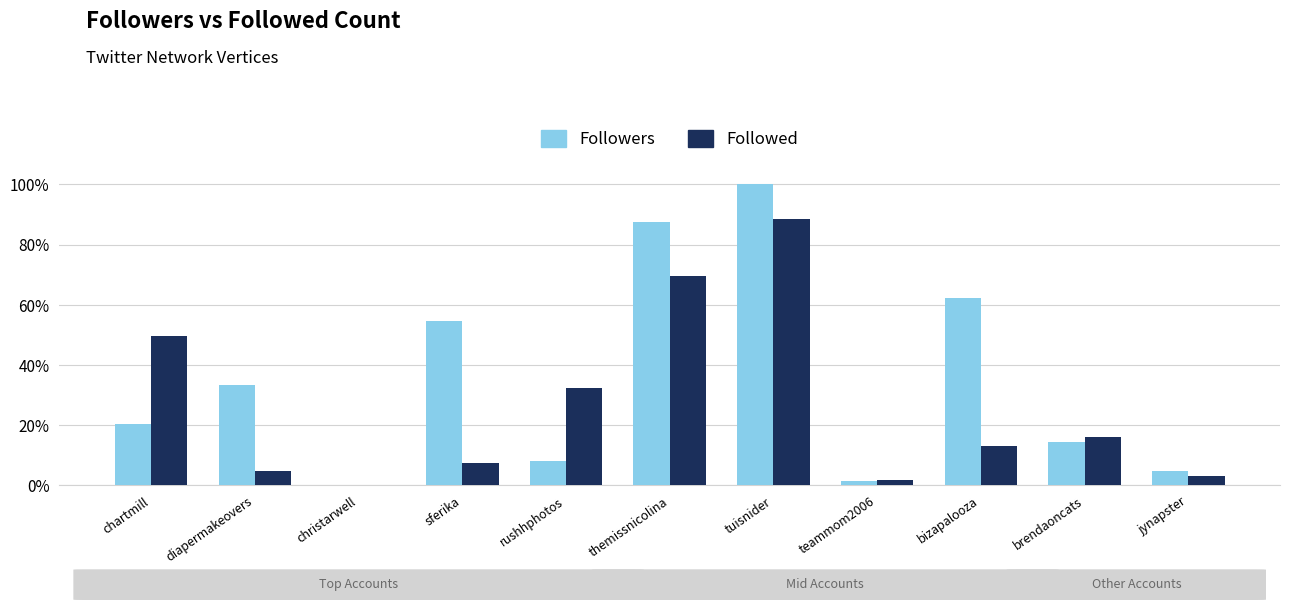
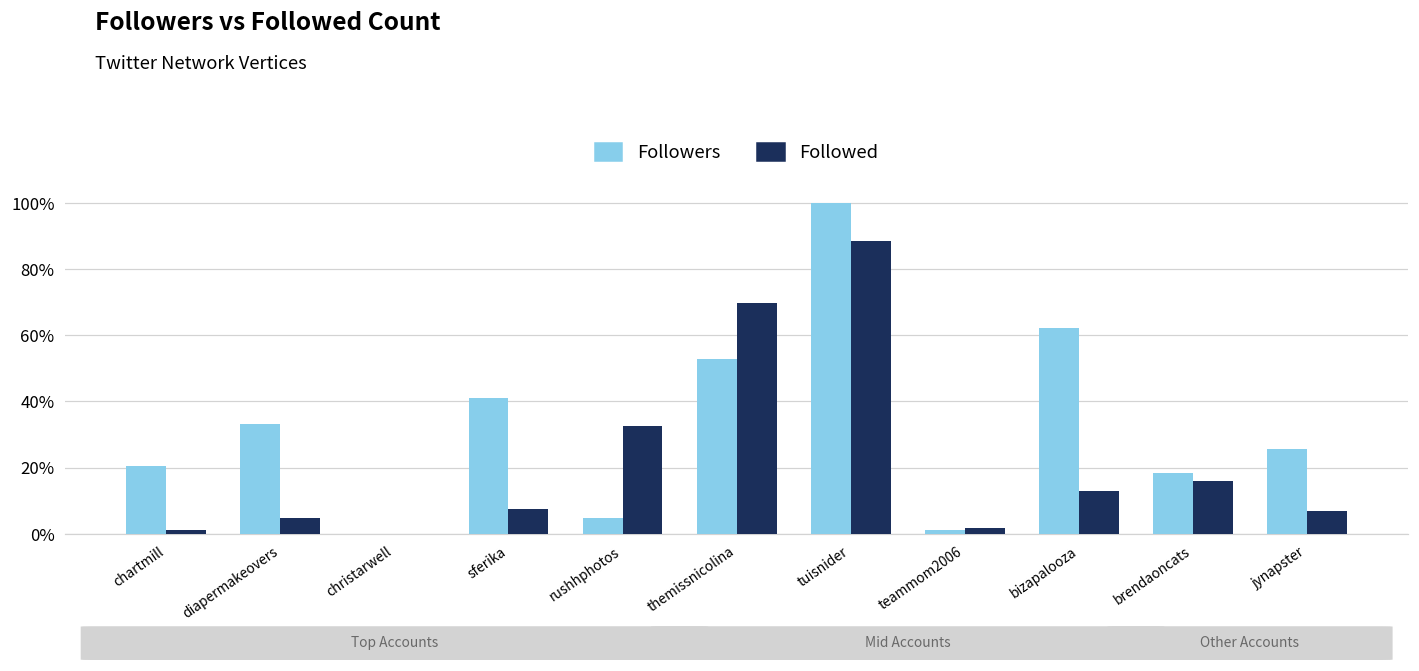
Followed, chartmill: 50% -> 1%
Followers, sferika: 55% -> 41%
Followers, rushhphotos: 8% -> 5%
Followers, themissnicolina: 88% -> 53%
Followers, brendaoncats: 15% -> 18%
Followers, jynapster: 5% -> 26%
Followed, jynapster: 3% -> 7%
